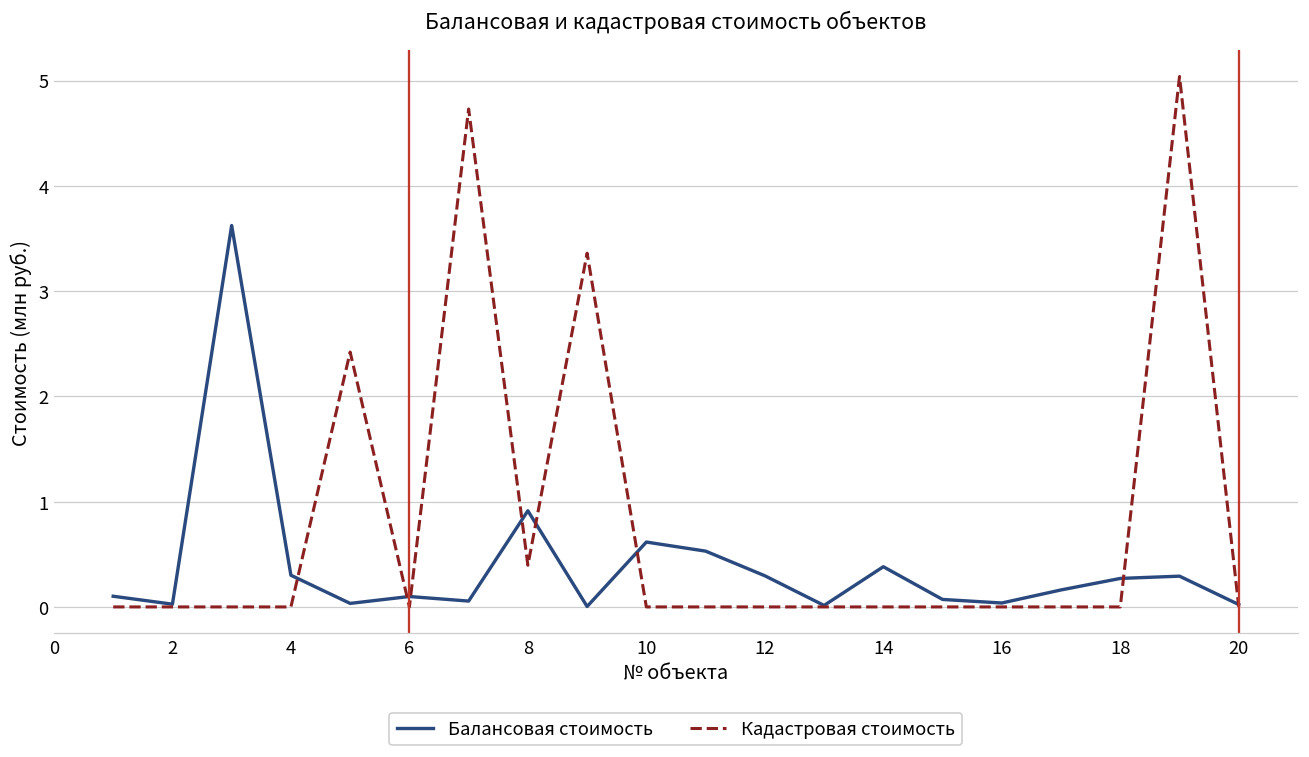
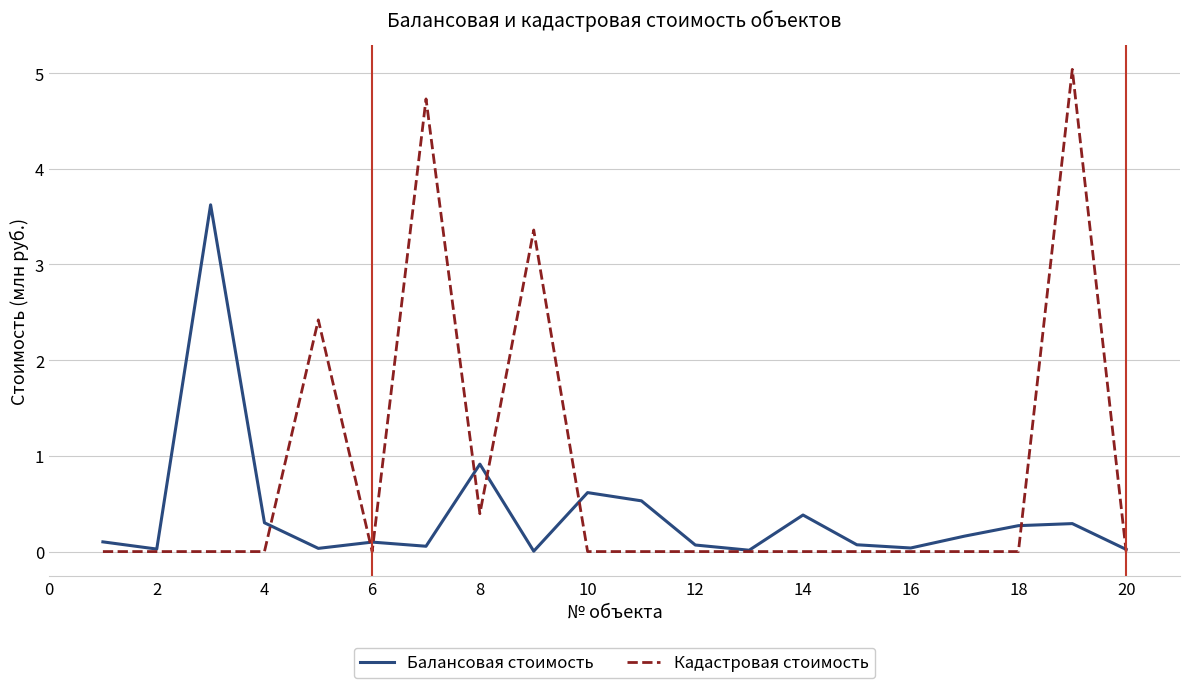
Балансовая стоимость, 12: 0.3 -> 0.1
